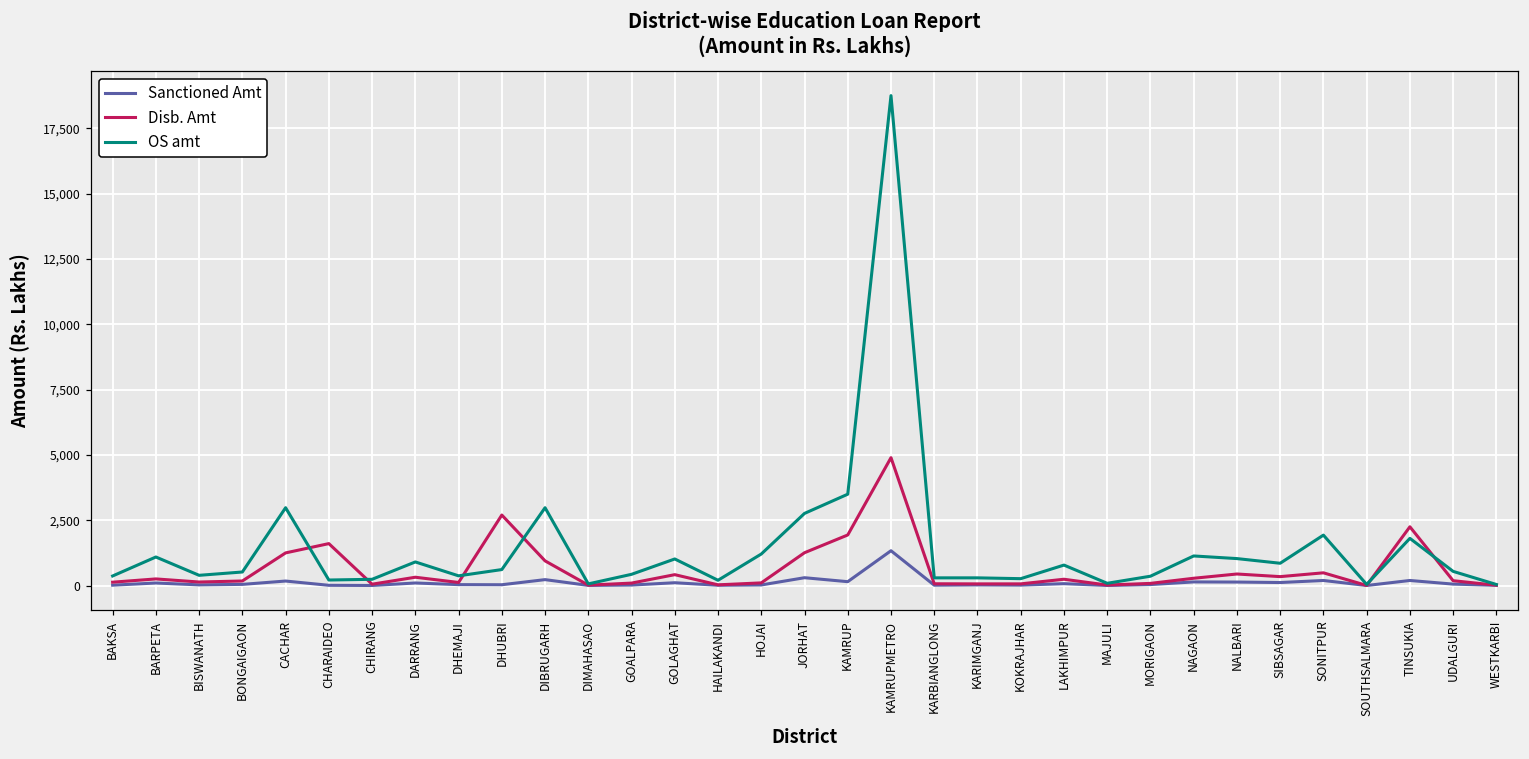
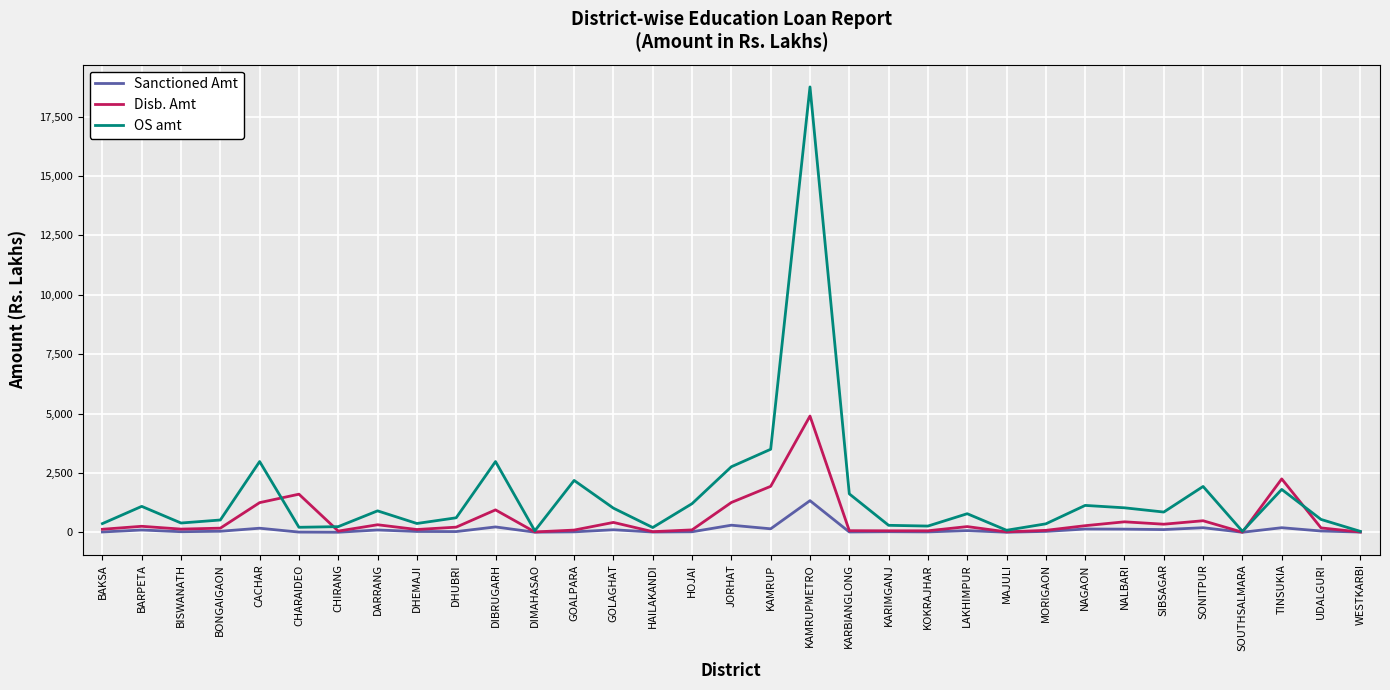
Disb. Amt, DHUBRI: 2,700 -> 200
OS amt, GOALPARA: 400 -> 2,200
OS amt, KARBIANGLONG: 300 -> 1,600
